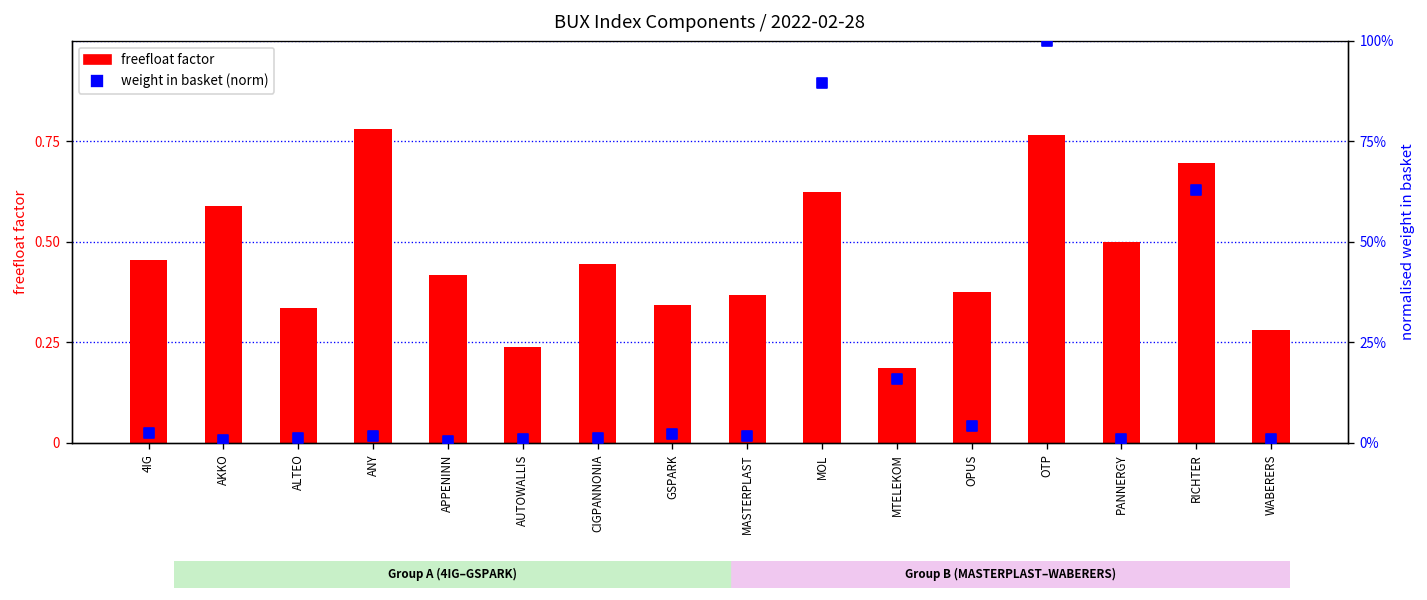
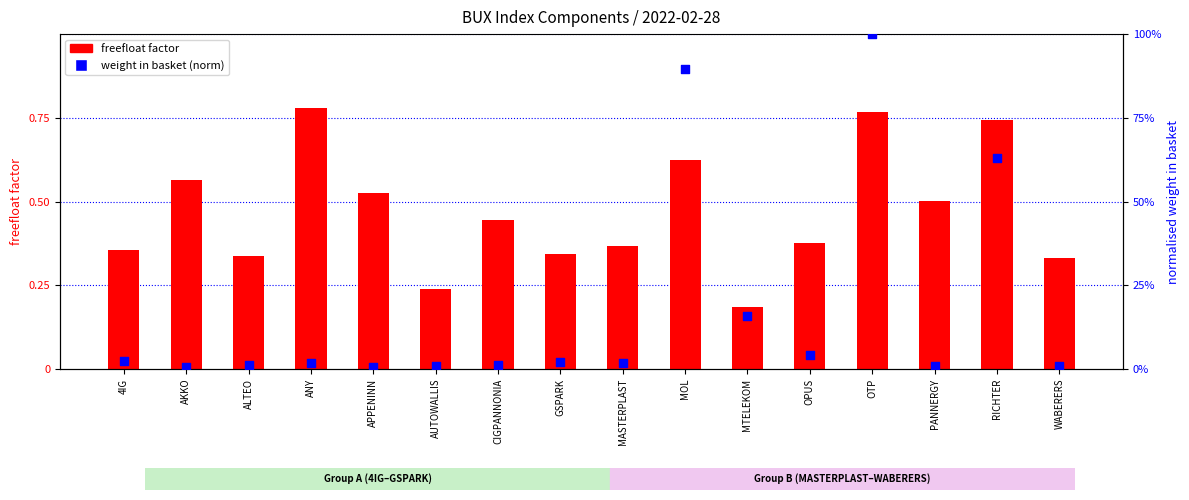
freefloat factor, 4IG: 0.45 -> 0.36
freefloat factor, AKKO: 0.59 -> 0.56
freefloat factor, APPENINN: 0.42 -> 0.53
freefloat factor, RICHTER: 0.70 -> 0.74
freefloat factor, WABERERS: 0.28 -> 0.33
